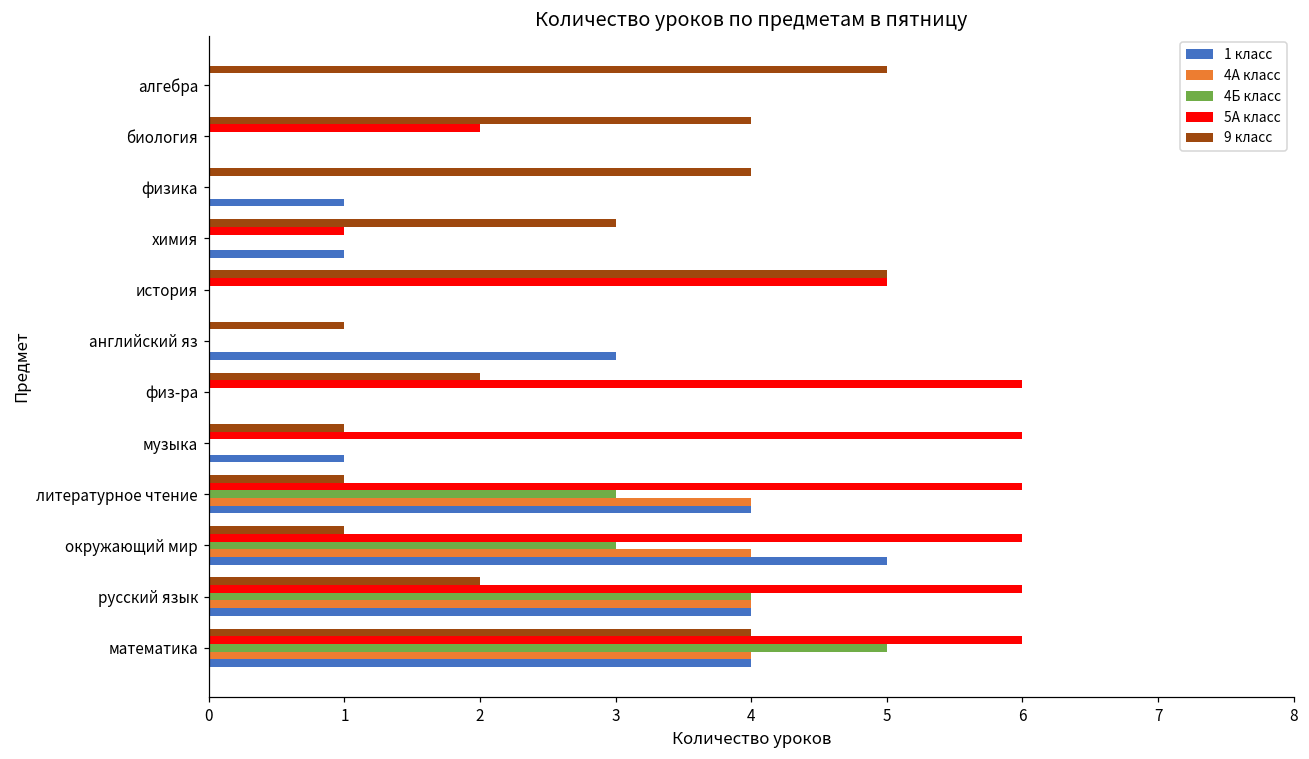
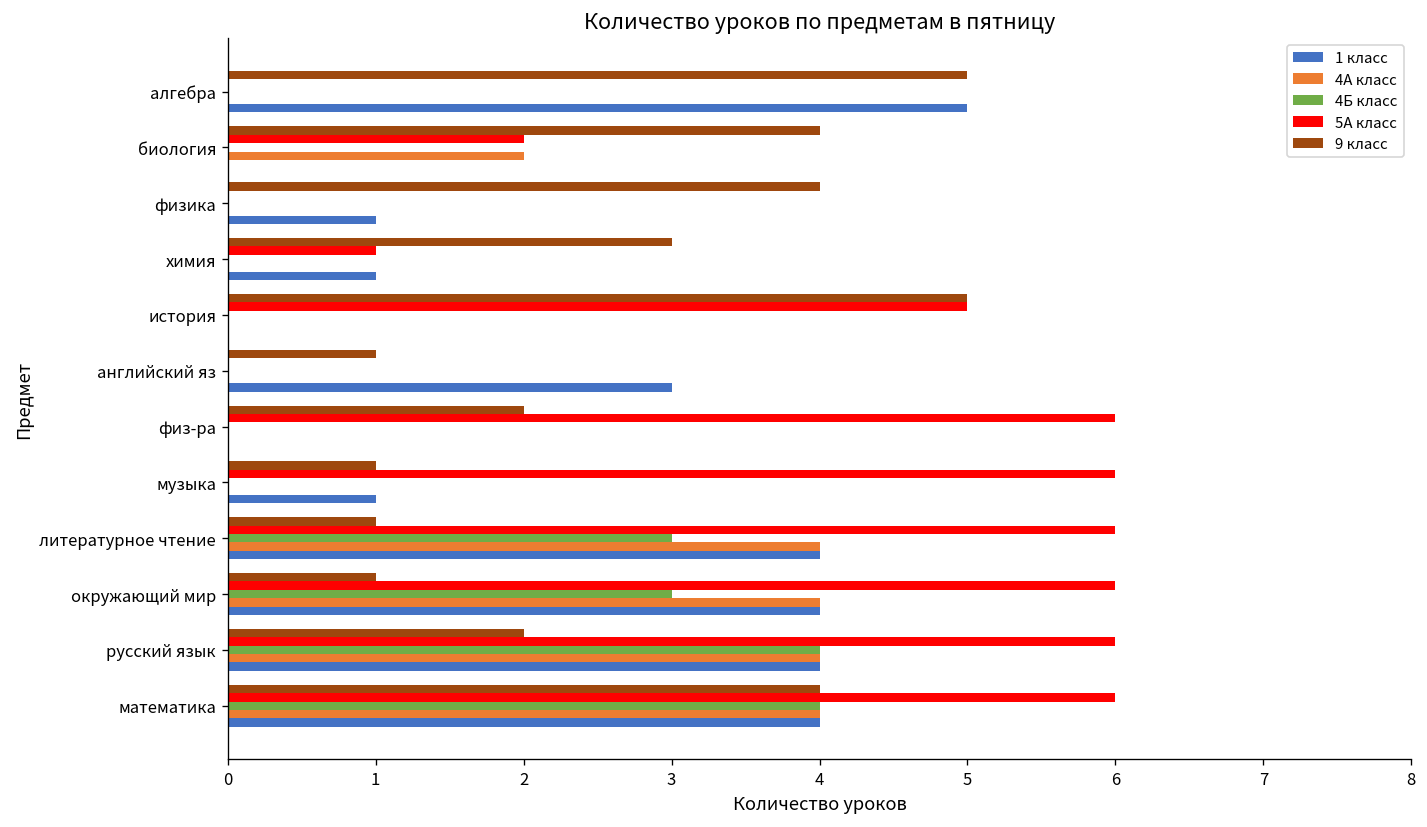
1 класс, алгебра: 0 -> 5
4А класс, биология: 0 -> 2
1 класс, окружающий мир: 5 -> 4
4Б класс, математика: 5 -> 4
